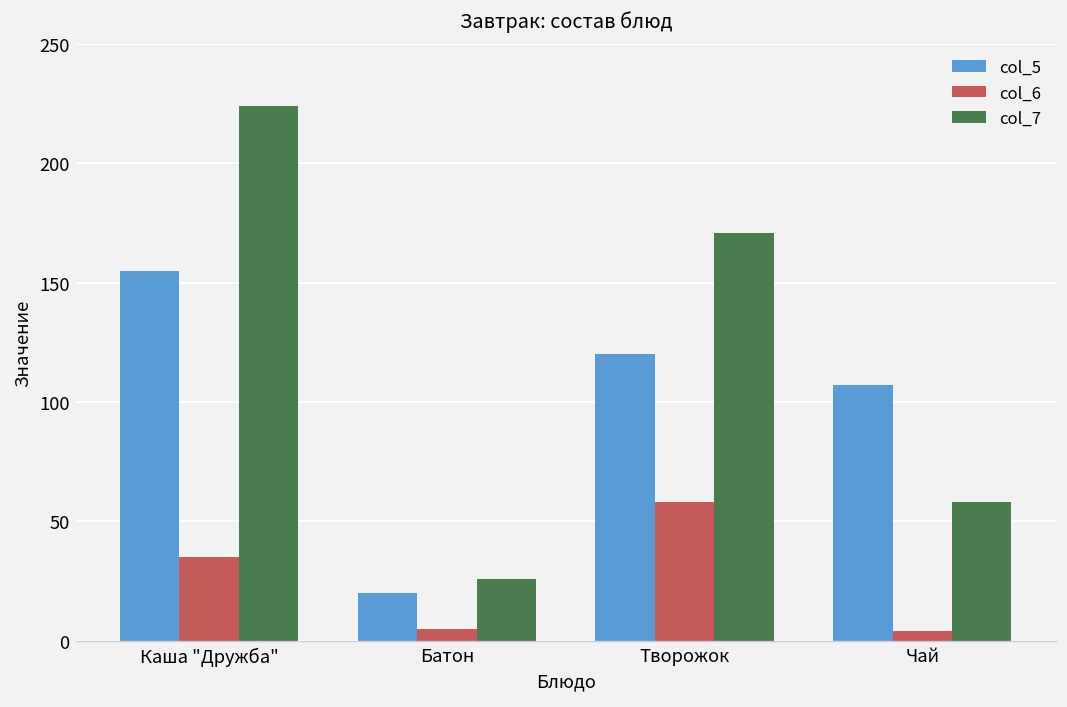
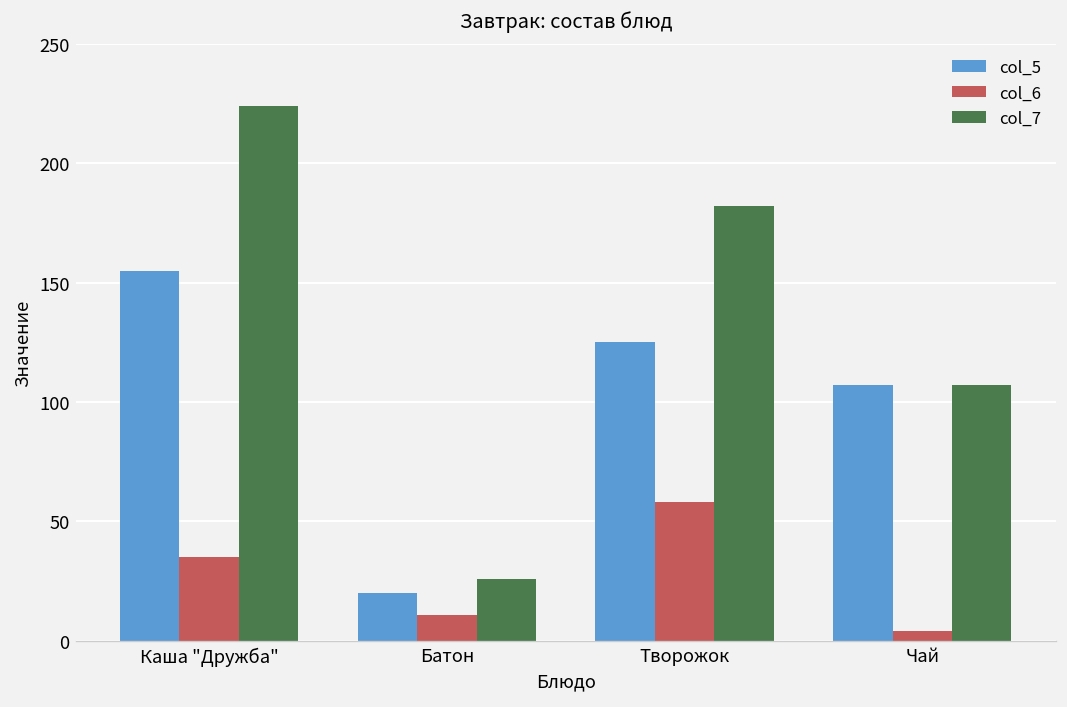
col_6, Батон: 5 -> 11
col_5, Творожок: 120 -> 125
col_7, Творожок: 171 -> 182
col_7, Чай: 58 -> 107
